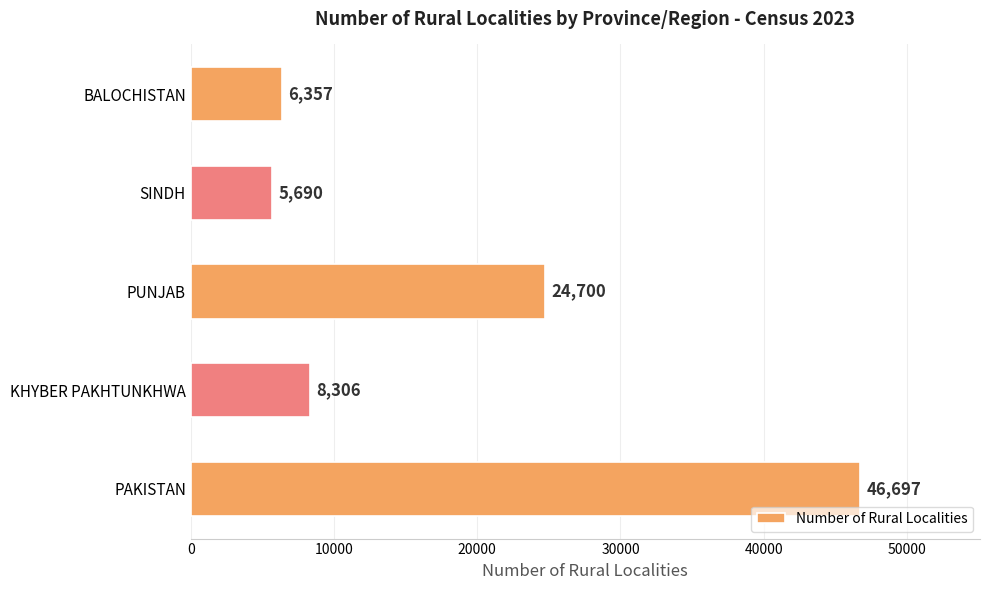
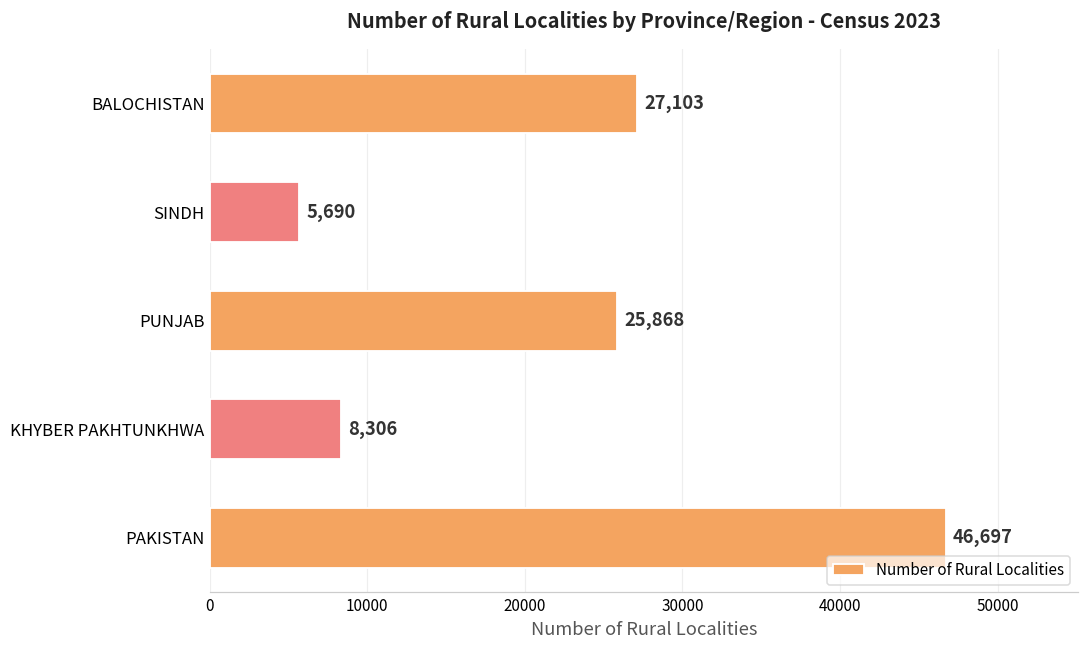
BALOCHISTAN: 6,357 -> 27,103
PUNJAB: 24,700 -> 25,868
